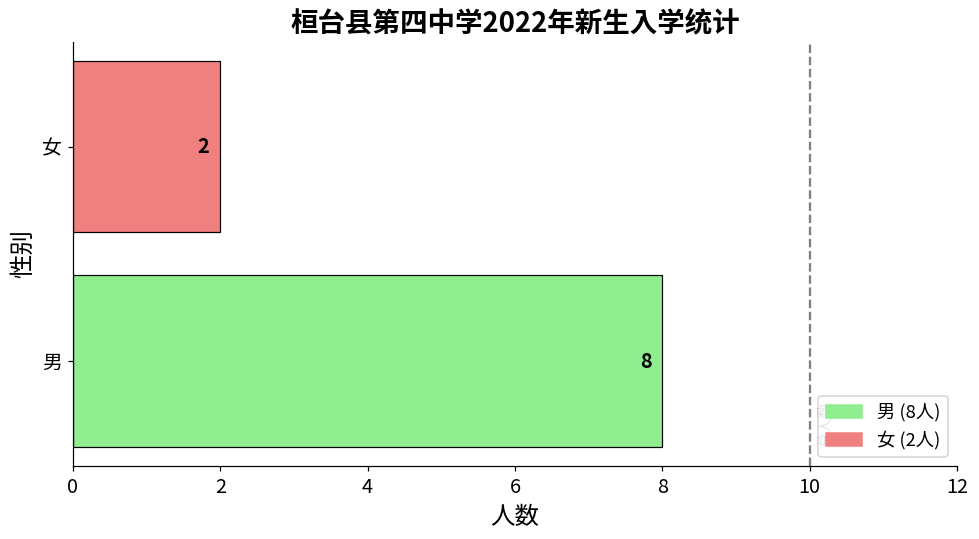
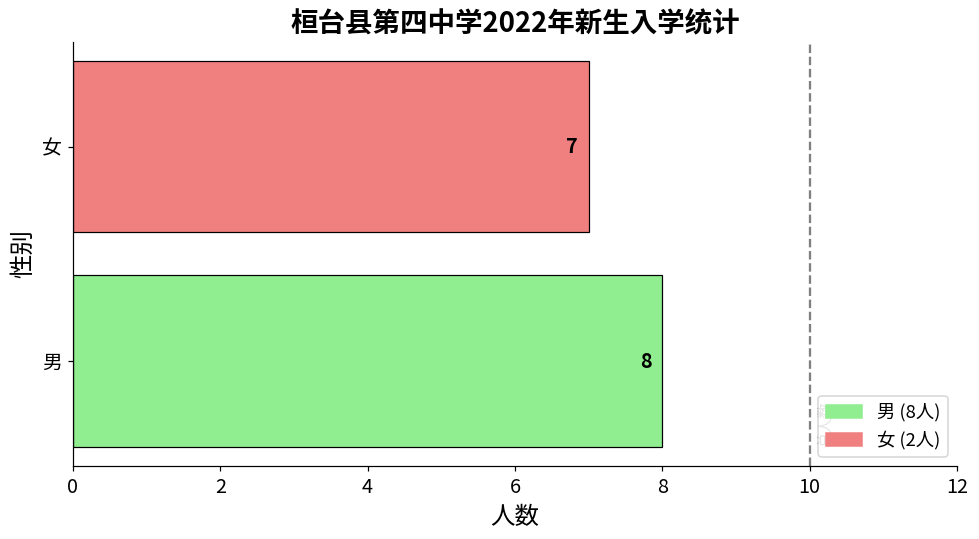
女: 2 -> 7
